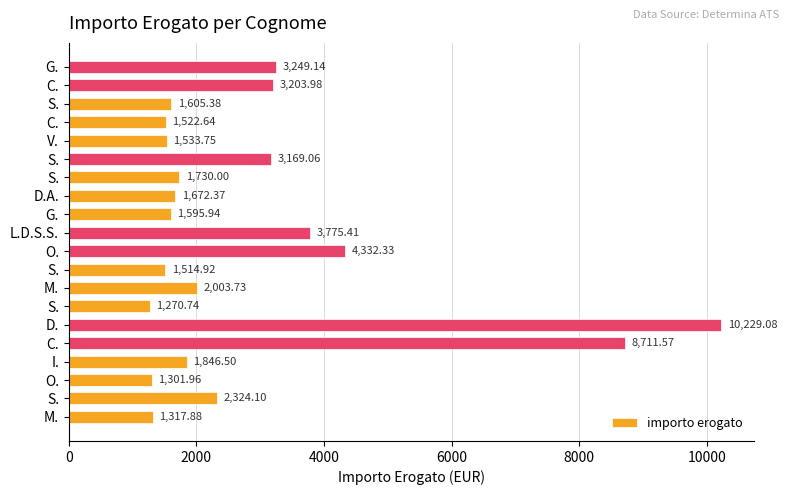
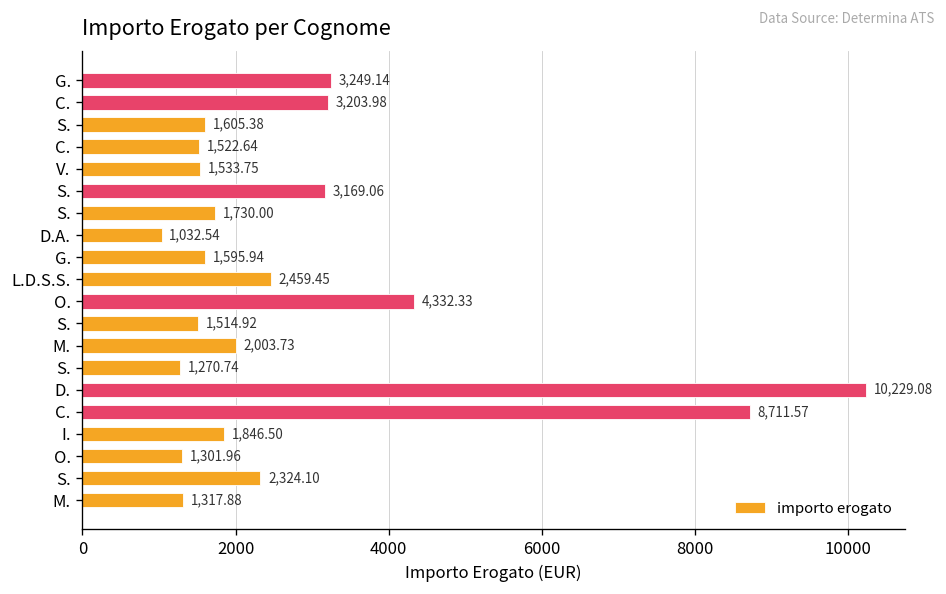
D.A.: 1,672.37 -> 1,032.54
L.D.S.S.: 3,775.41 -> 2,459.45
